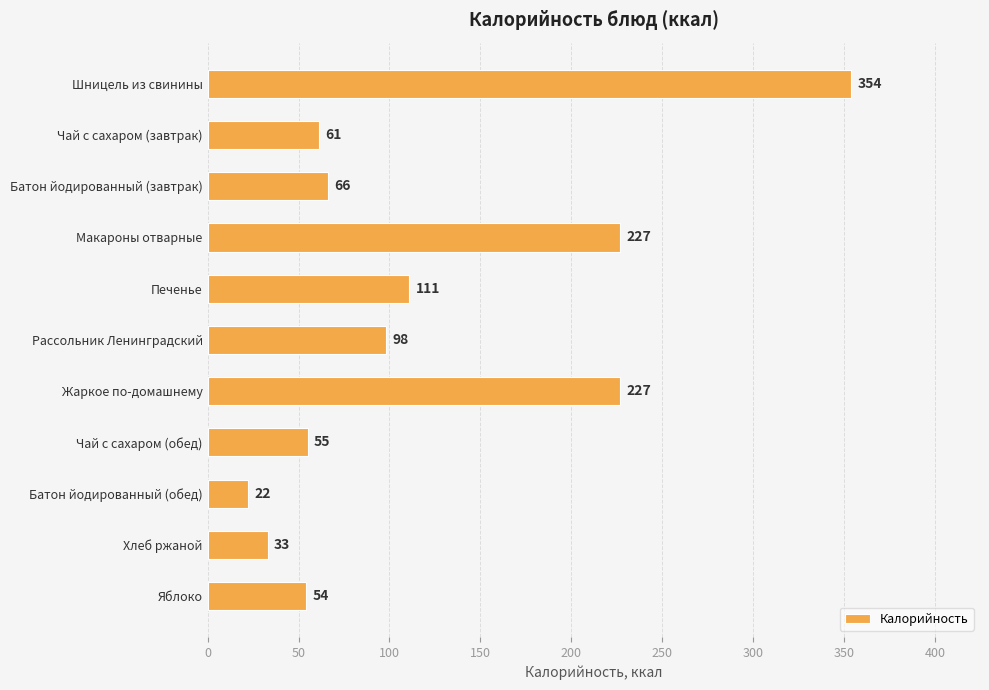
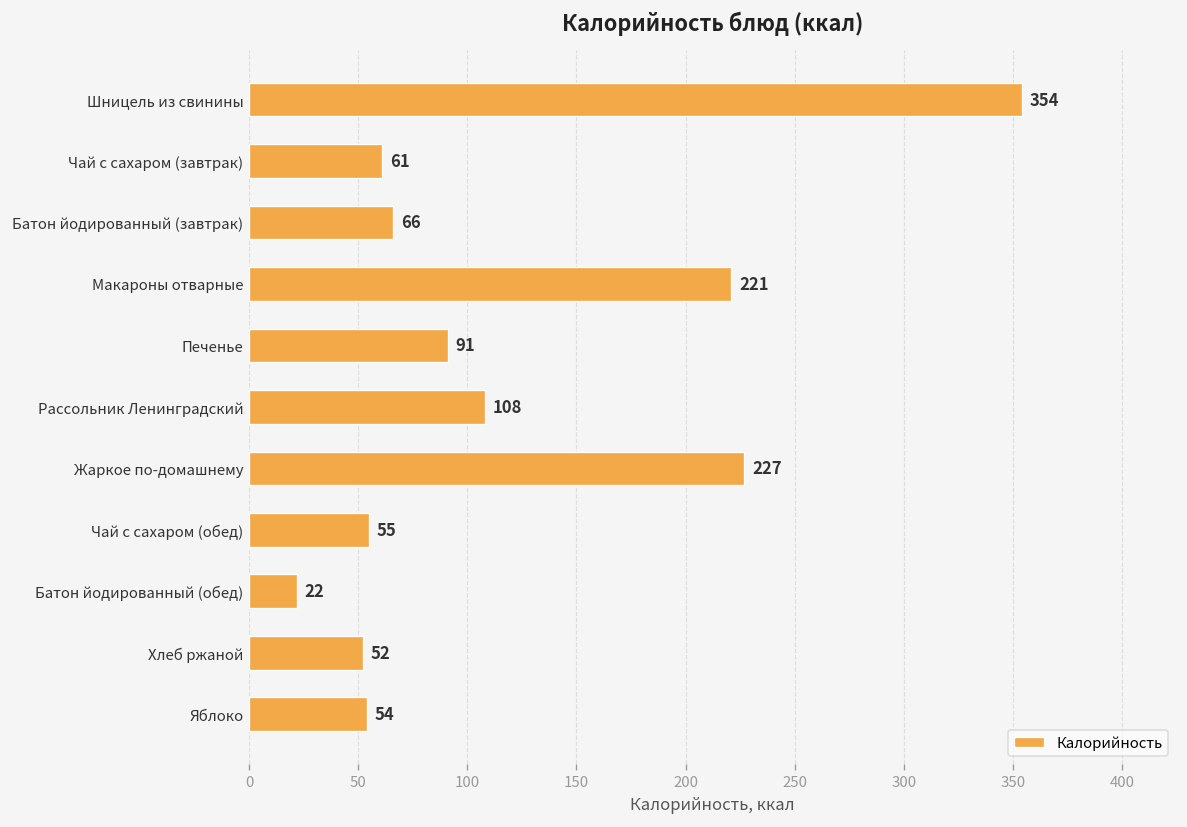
Макароны отварные: 227 -> 221
Печенье: 111 -> 91
Рассольник Ленинградский: 98 -> 108
Хлеб ржаной: 33 -> 52
